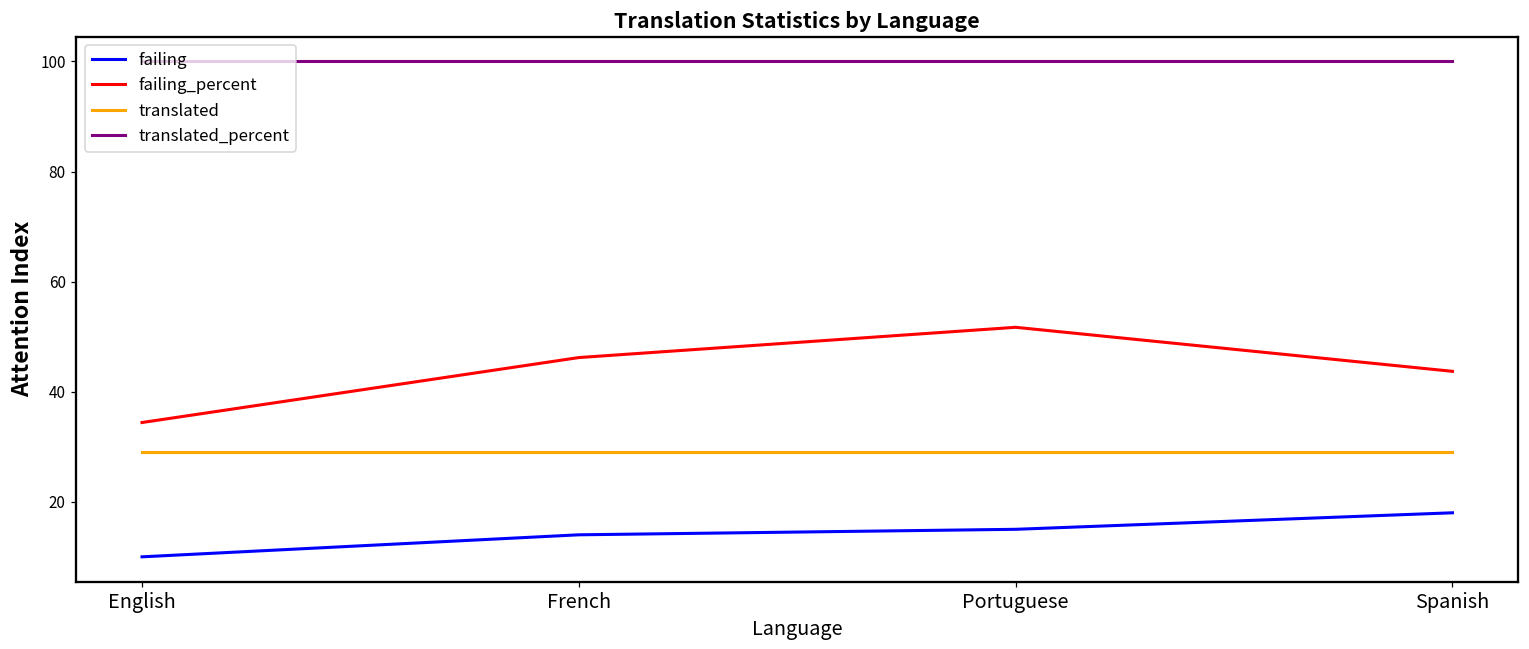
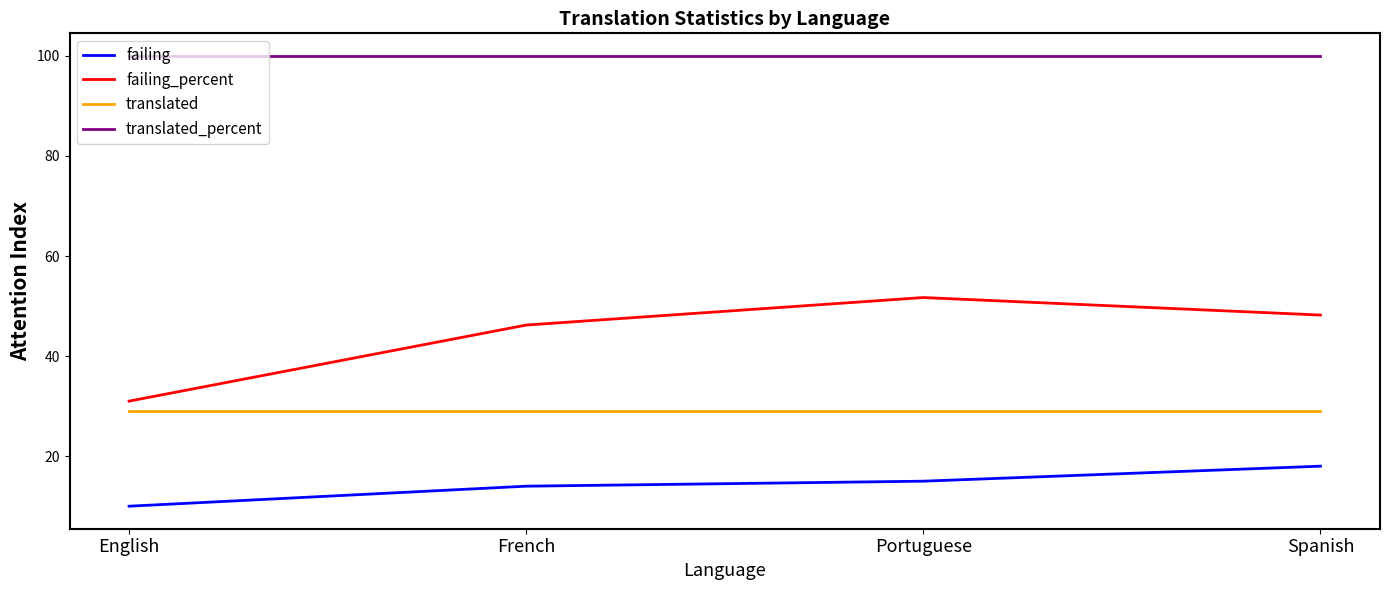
failing_percent, English: 34 -> 31
failing_percent, Spanish: 44 -> 48
